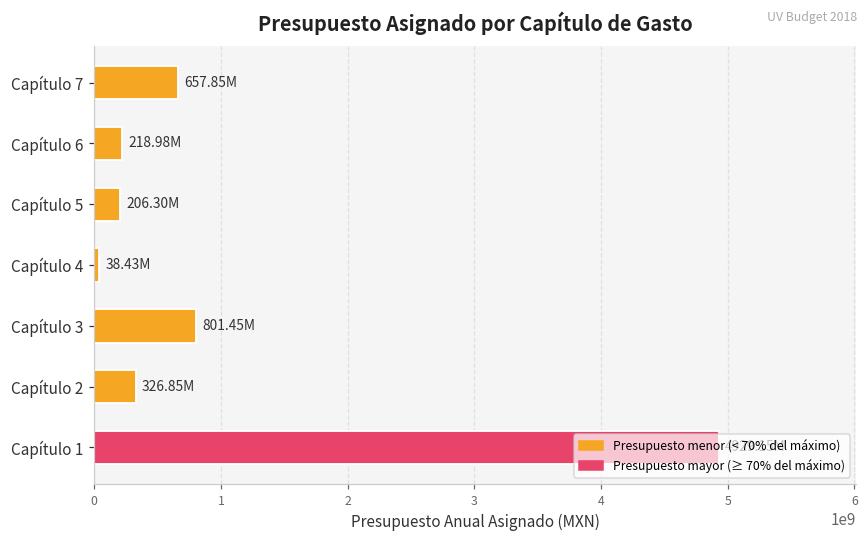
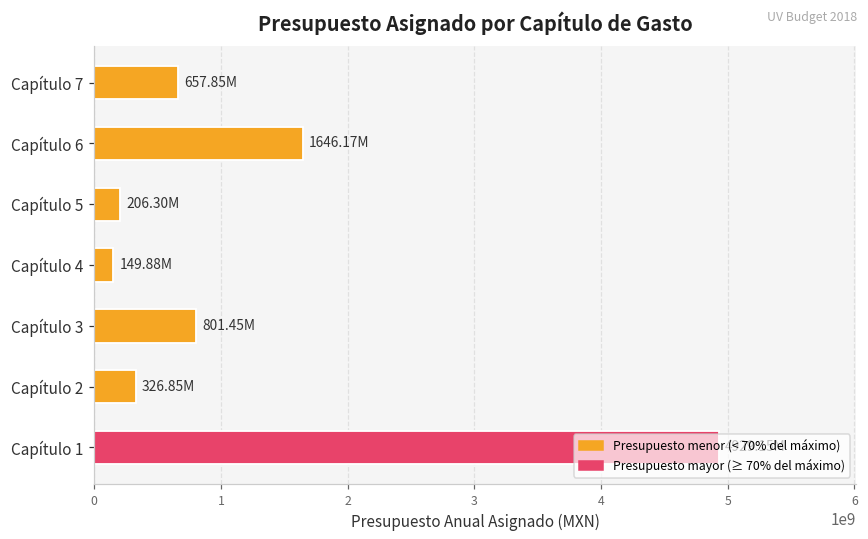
Capítulo 6: 218.98M -> 1646.17M
Capítulo 4: 38.43M -> 149.88M
